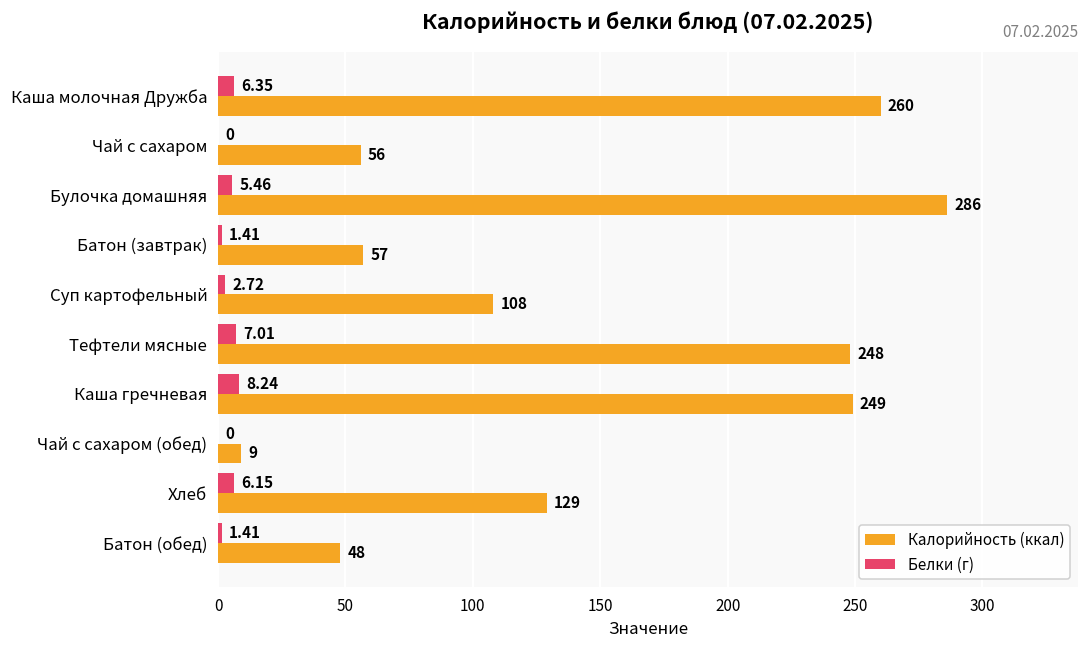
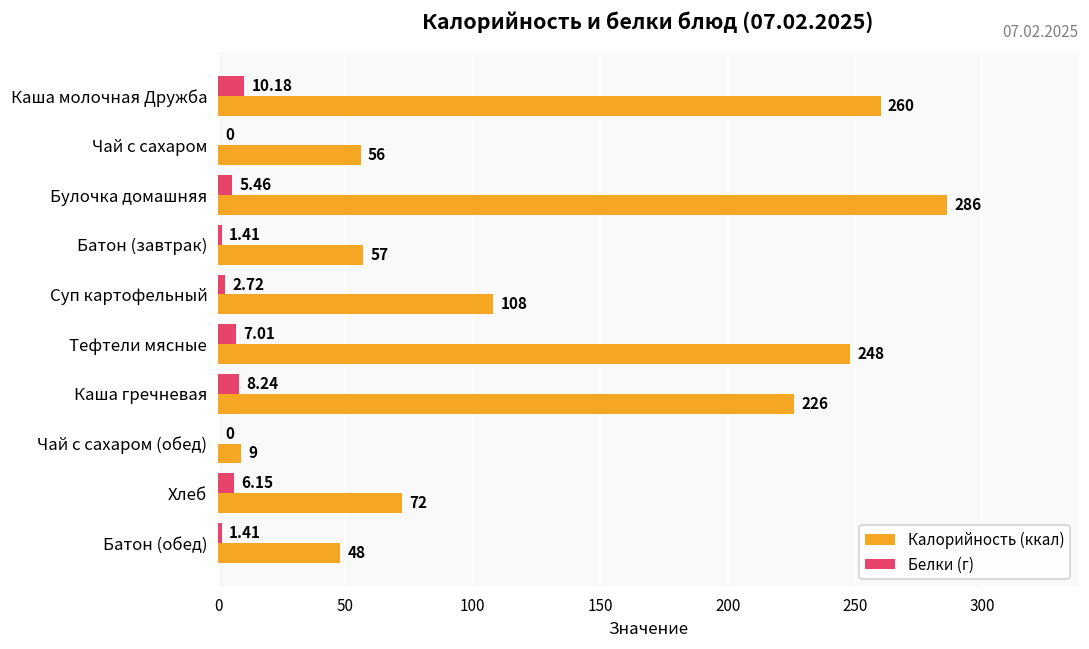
Белки (г), Каша молочная Дружба: 6.35 -> 10.18
Калорийность (ккал), Каша гречневая: 249 -> 226
Калорийность (ккал), Хлеб: 129 -> 72
